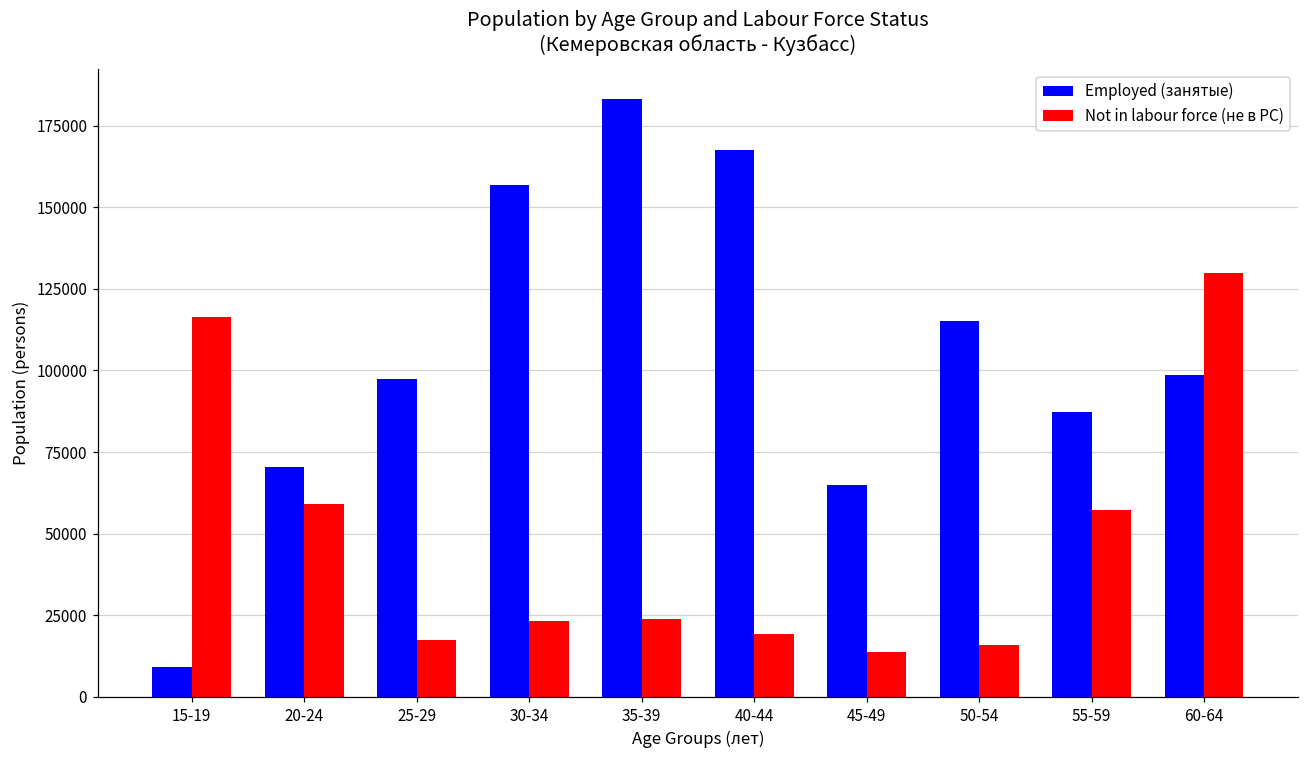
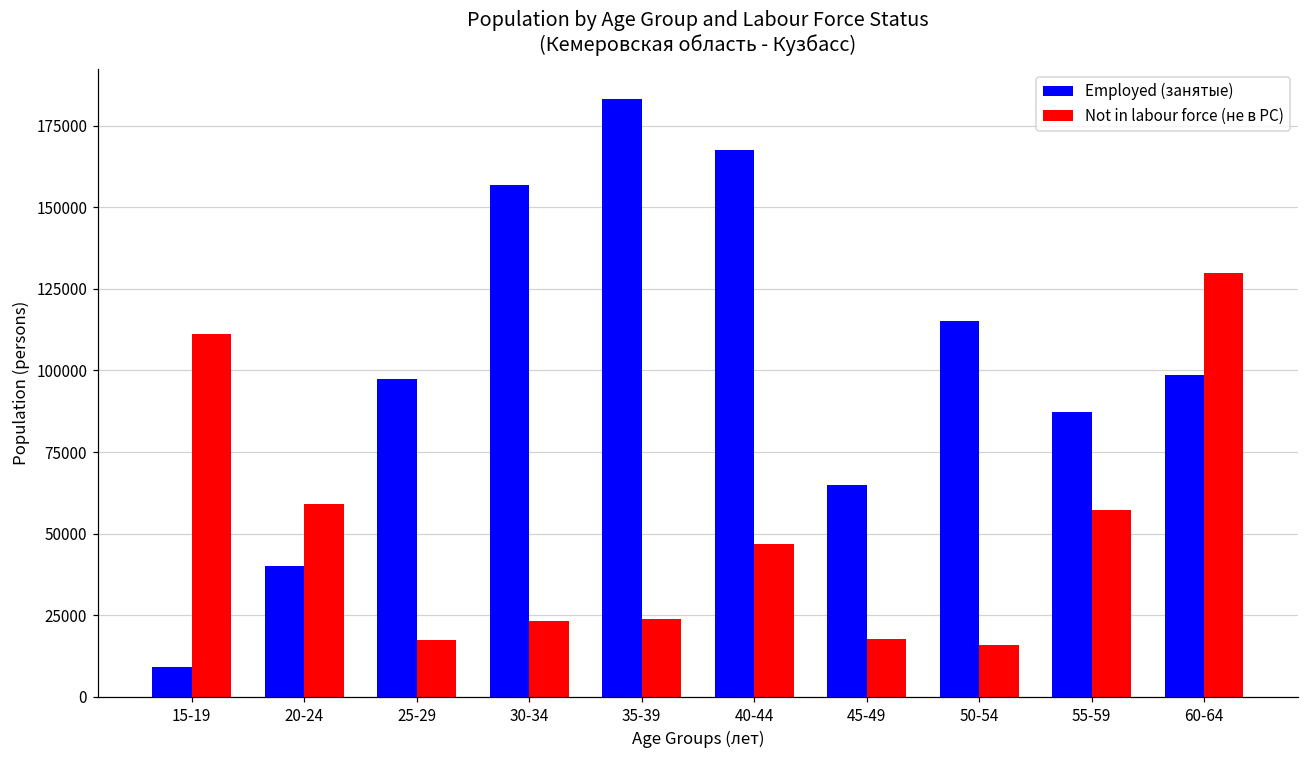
Not in labour force (не в РС), 15-19: 116000 -> 111000
Employed (занятые), 20-24: 70000 -> 40000
Not in labour force (не в РС), 40-44: 19000 -> 47000
Not in labour force (не в РС), 45-49: 14000 -> 18000
